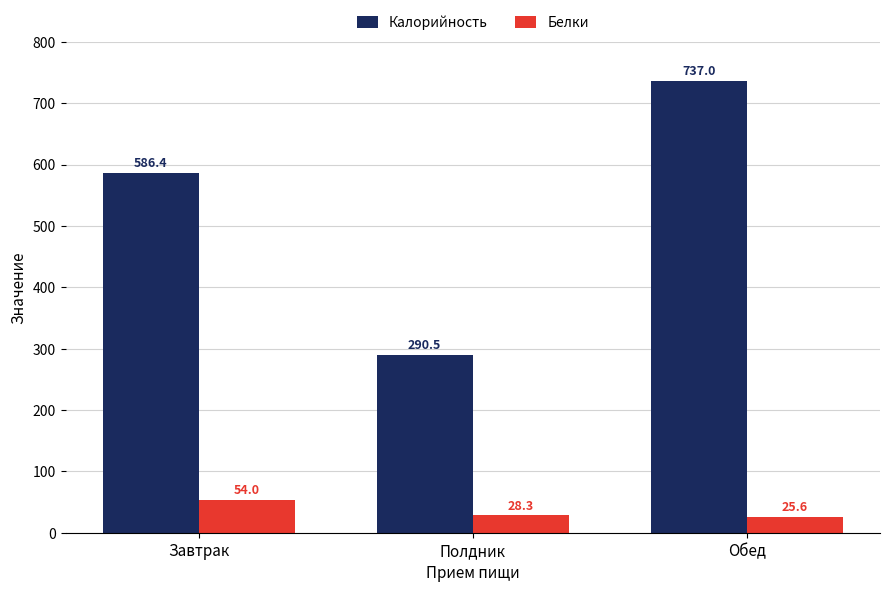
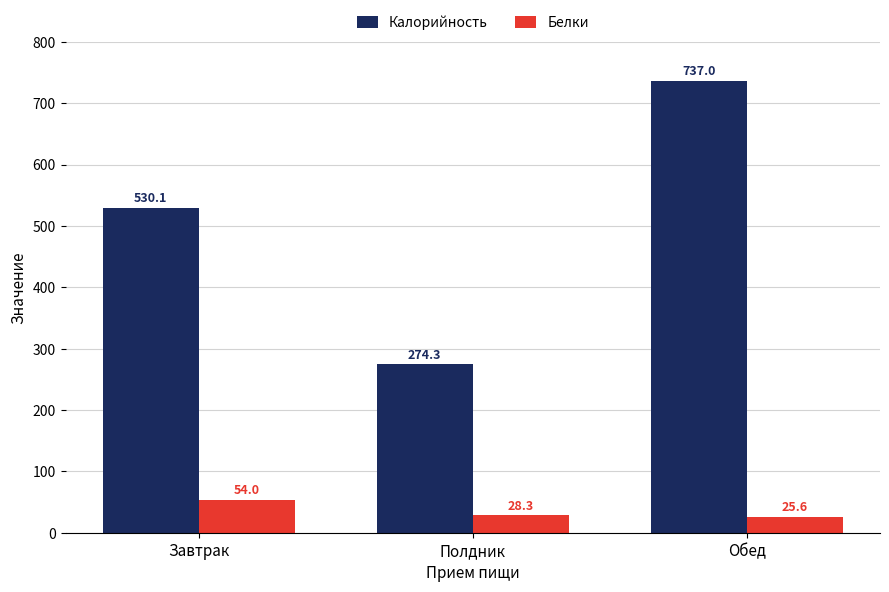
Калорийность, Завтрак: 586.4 -> 530.1
Калорийность, Полдник: 290.5 -> 274.3
